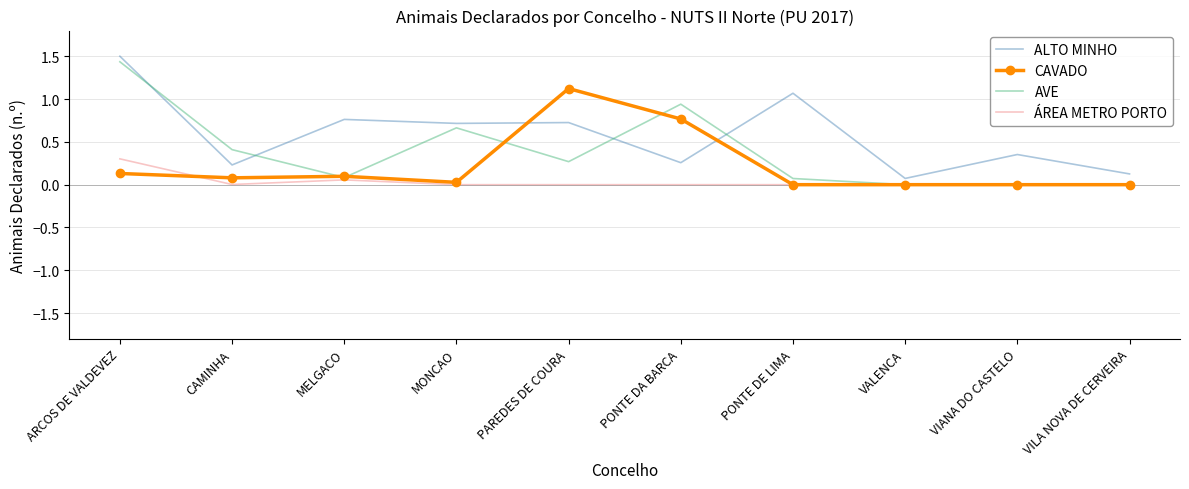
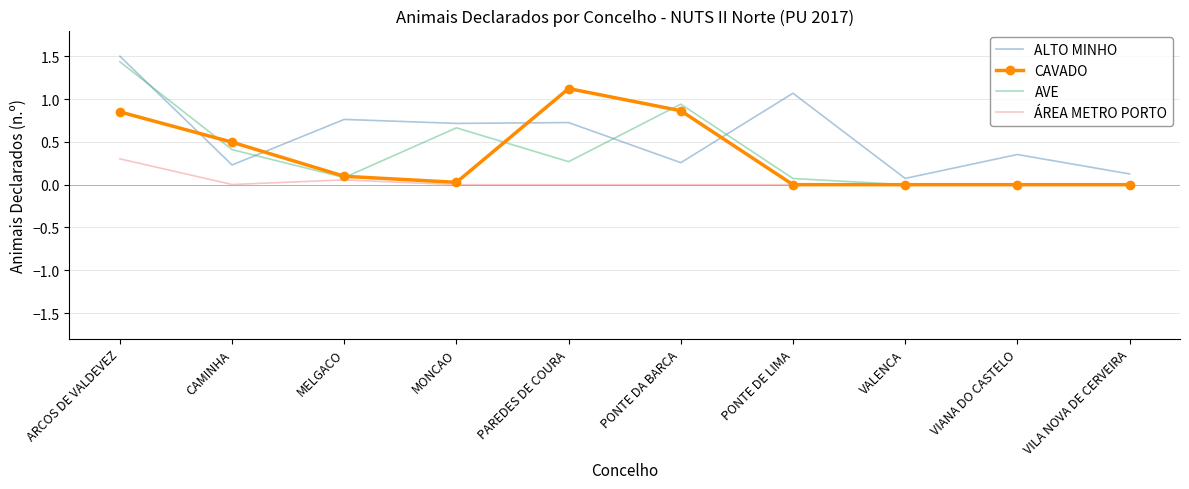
CAVADO, ARCOS DE VALDEVEZ: 0.1 -> 0.8
CAVADO, CAMINHA: 0.1 -> 0.5
CAVADO, PONTE DA BARCA: 0.8 -> 0.9
